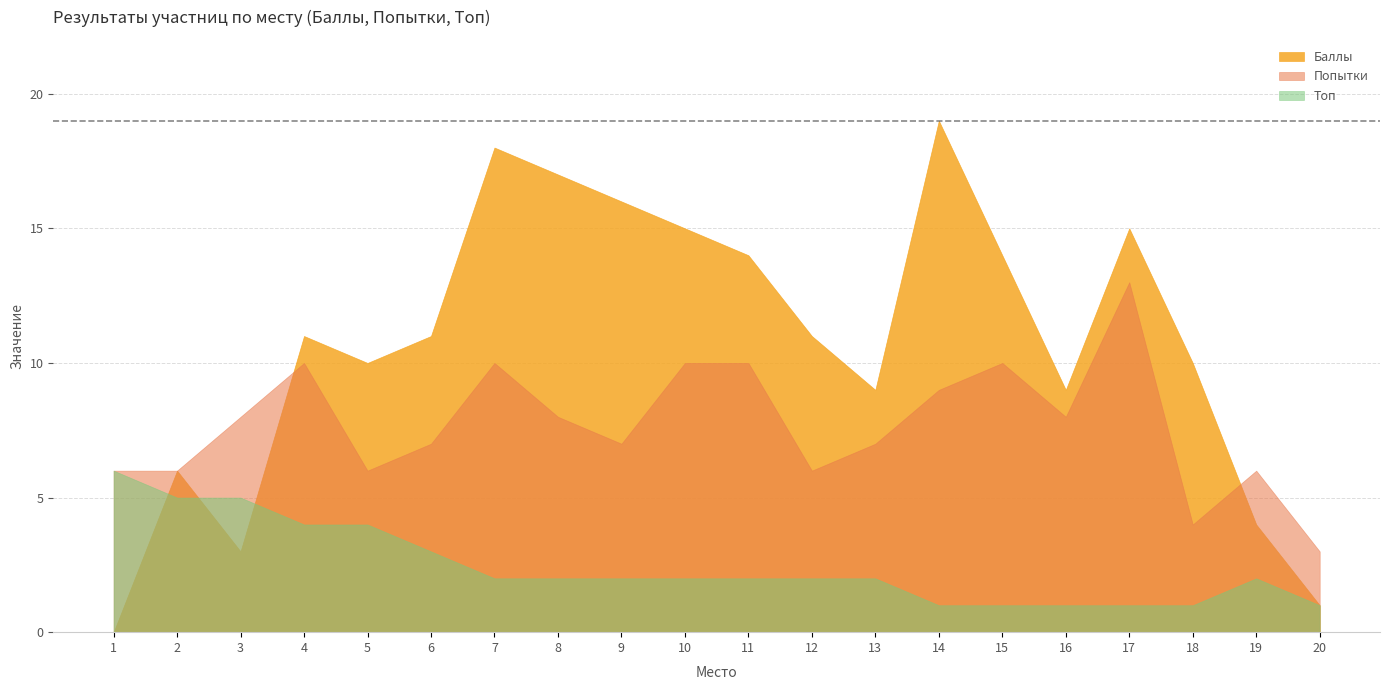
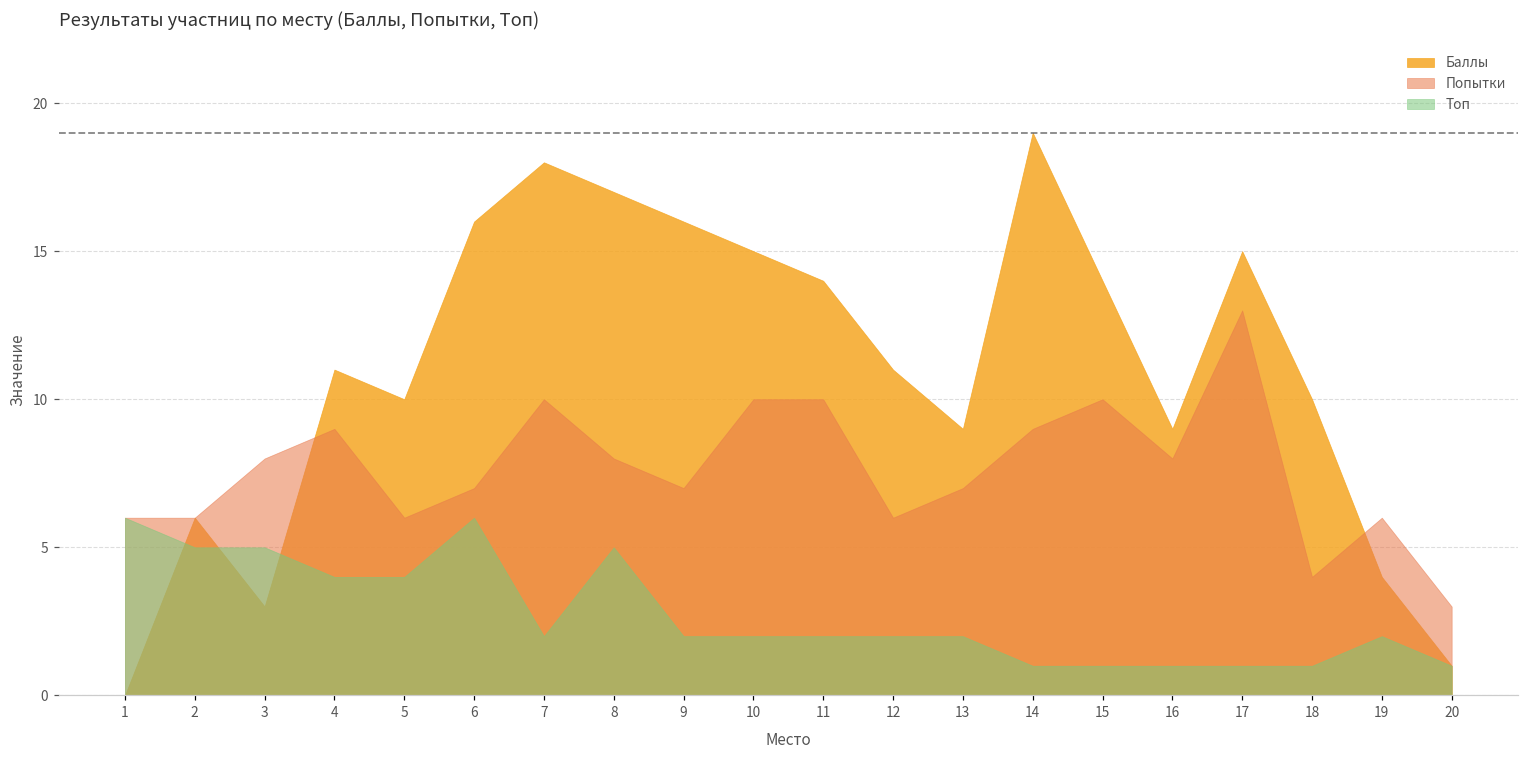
Попытки, 4: 10 -> 9
Баллы, 6: 11 -> 16
Топ, 6: 3 -> 6
Топ, 8: 2 -> 5
